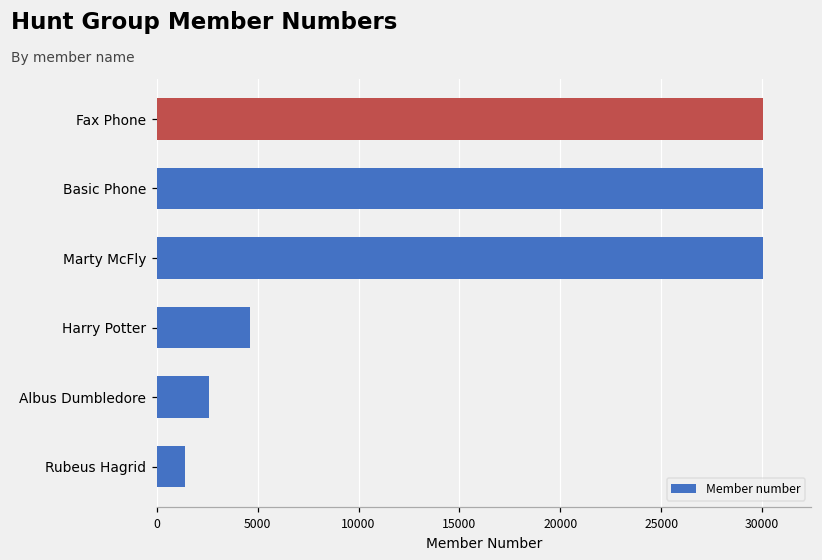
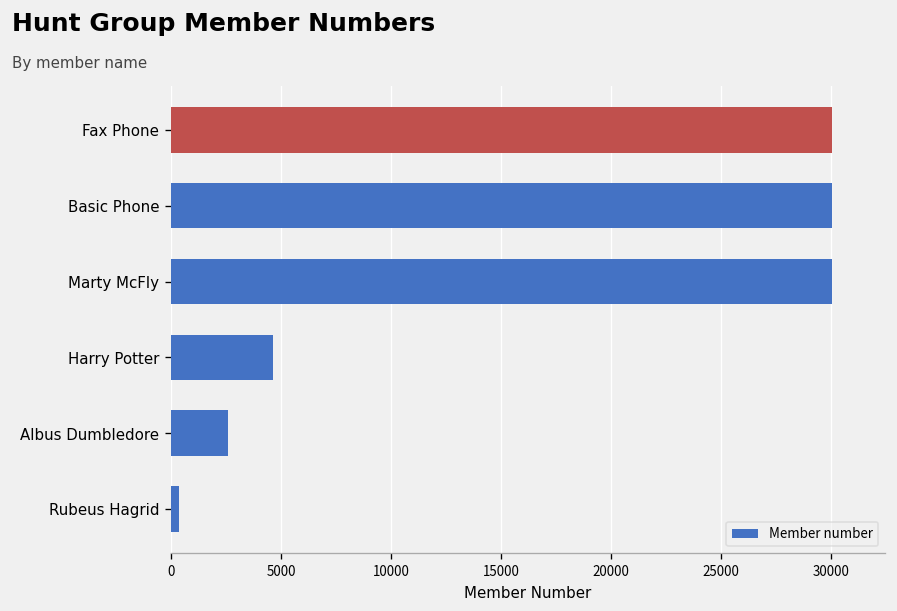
Rubeus Hagrid: 1400 -> 400
